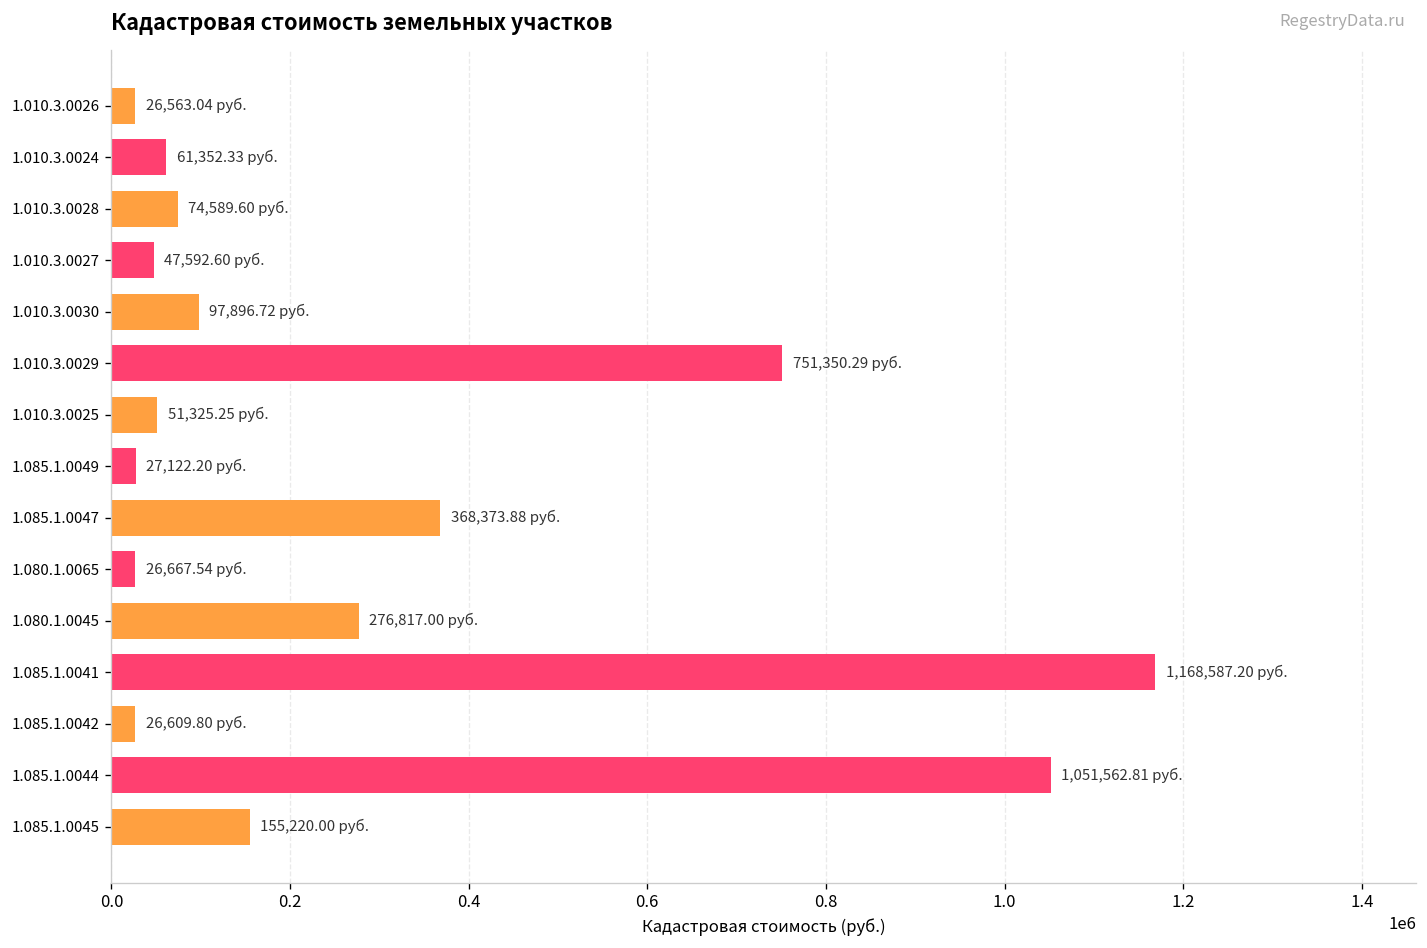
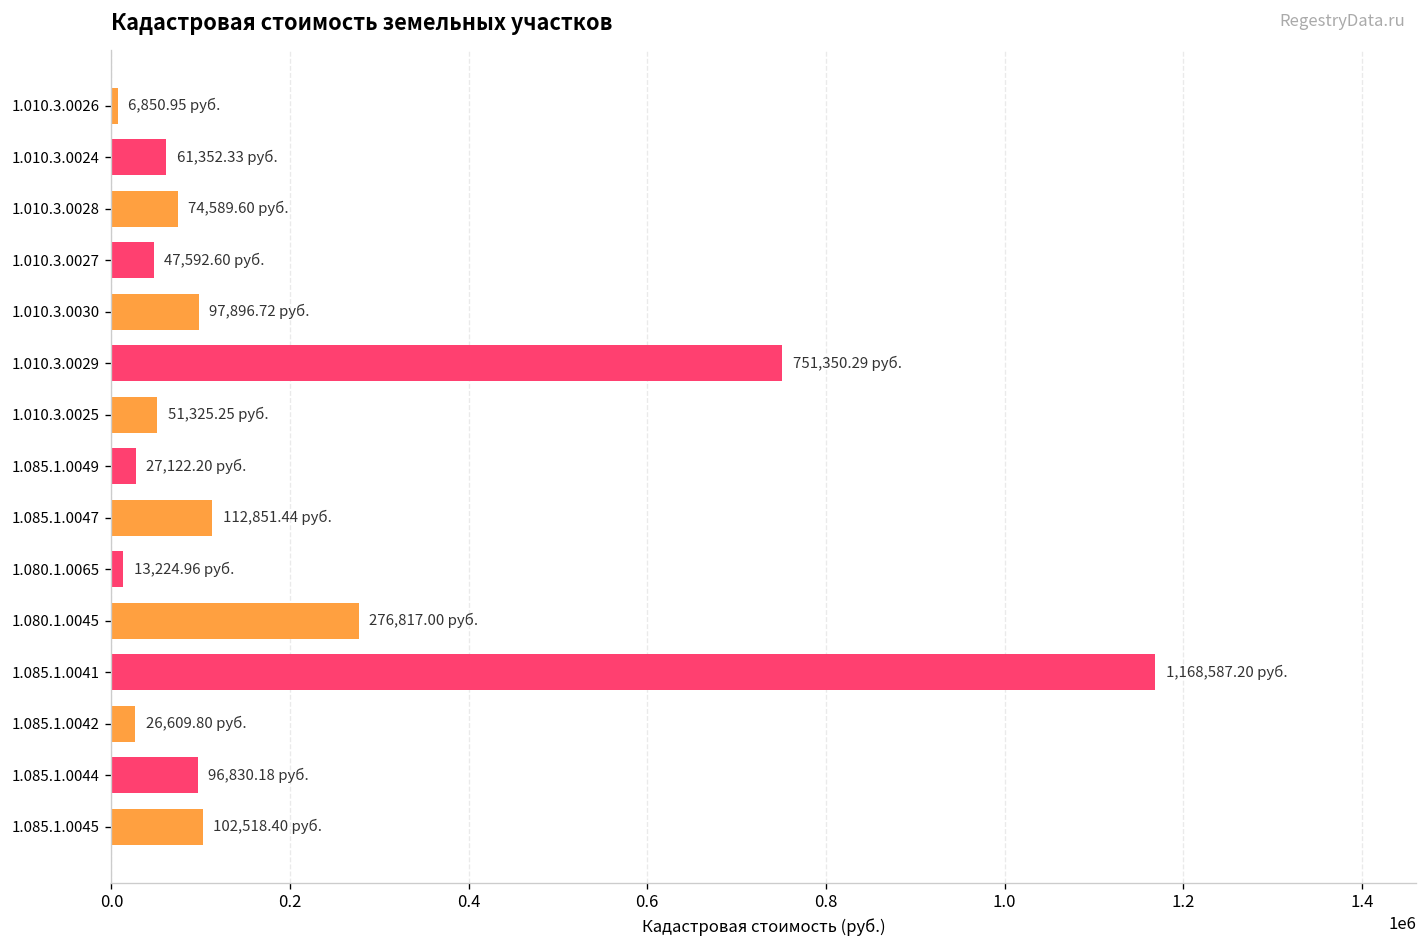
1.010.3.0026: 26,563.04 -> 6,850.95
1.085.1.0047: 368,373.88 -> 112,851.44
1.080.1.0065: 26,667.54 -> 13,224.96
1.085.1.0044: 1,051,562.81 -> 96,830.18
1.085.1.0045: 155,220.00 -> 102,518.40
